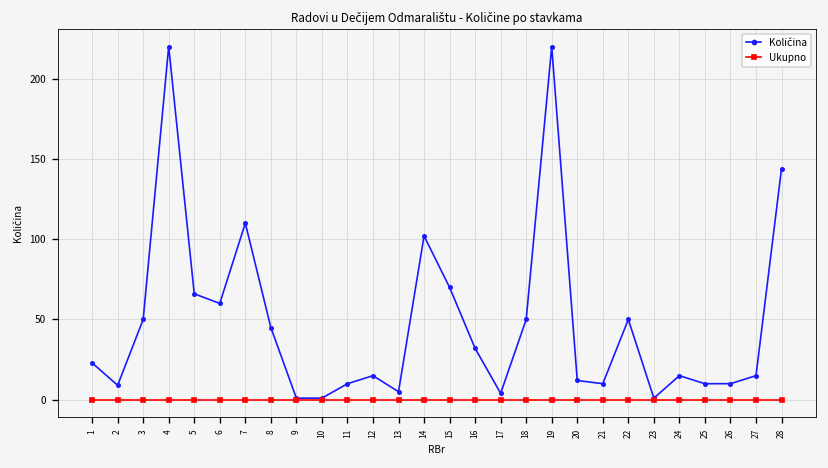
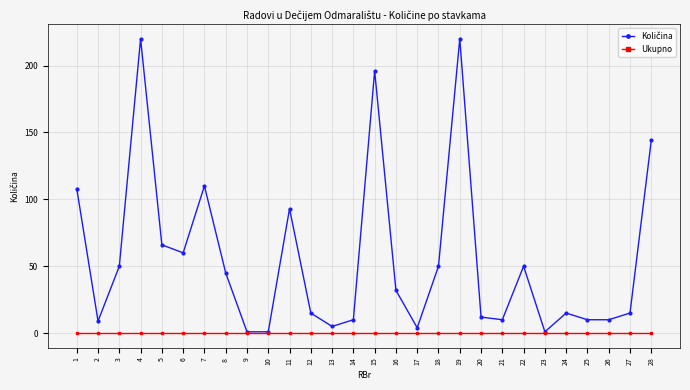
Količina, 1: 23 -> 108
Količina, 11: 10 -> 93
Količina, 14: 102 -> 10
Količina, 15: 70 -> 196
